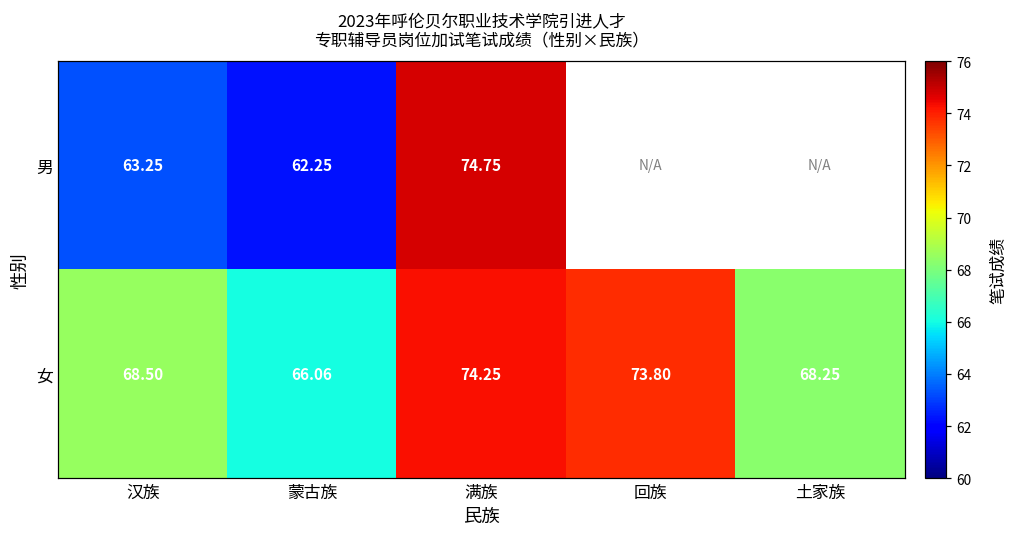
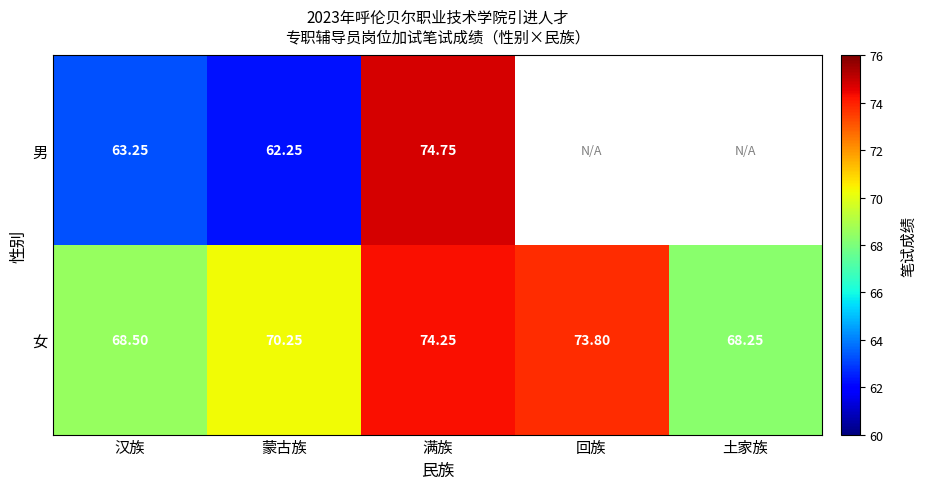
女, 蒙古族: 66.06 -> 70.25
